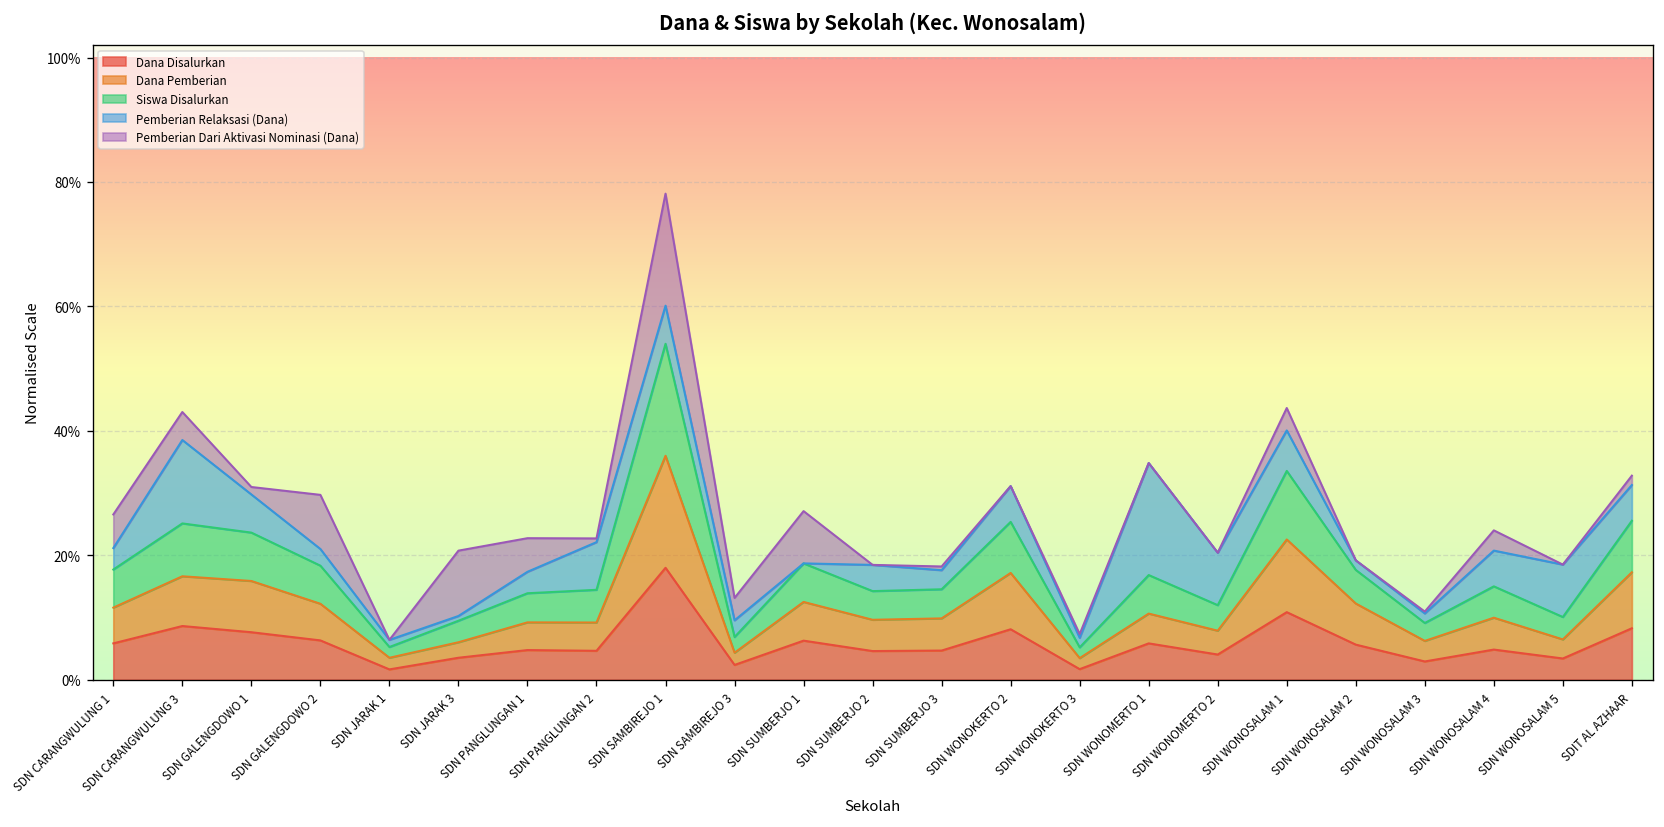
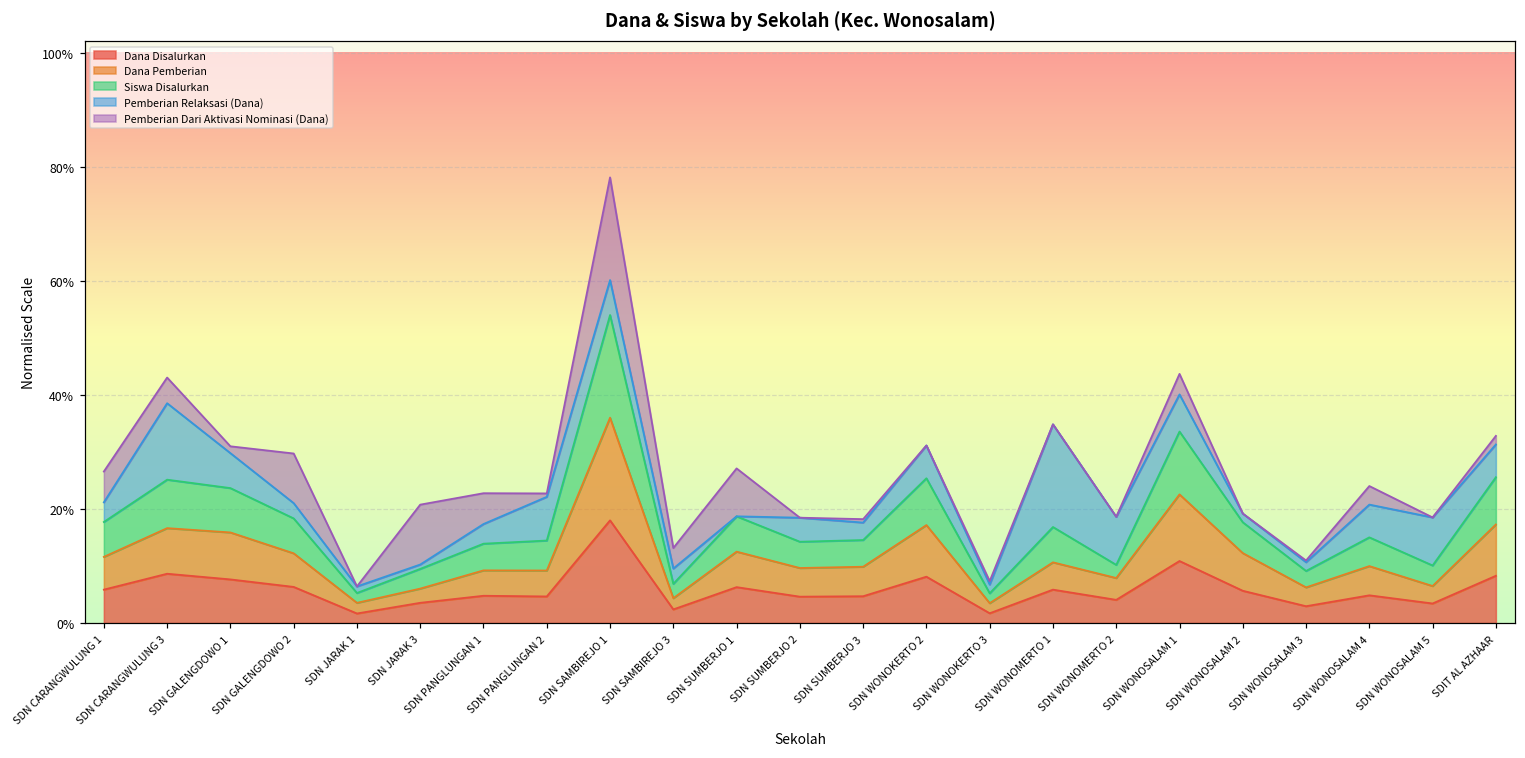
Siswa Disalurkan, SDN WONOMERTO 2: 4% -> 2%
